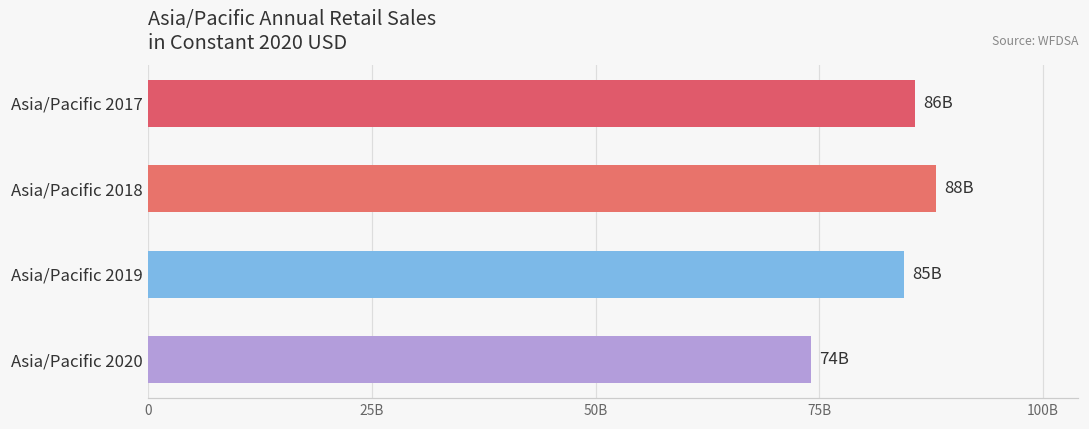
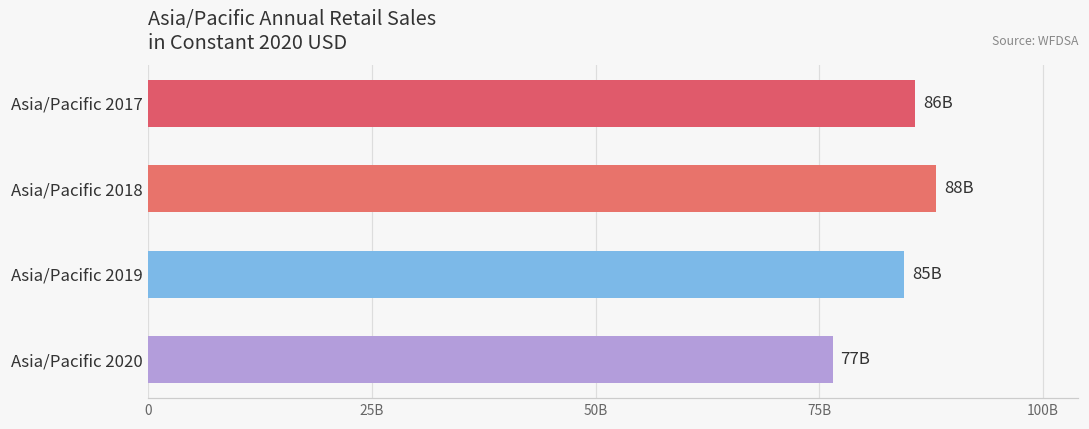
Asia/Pacific 2020: 74B -> 77B
